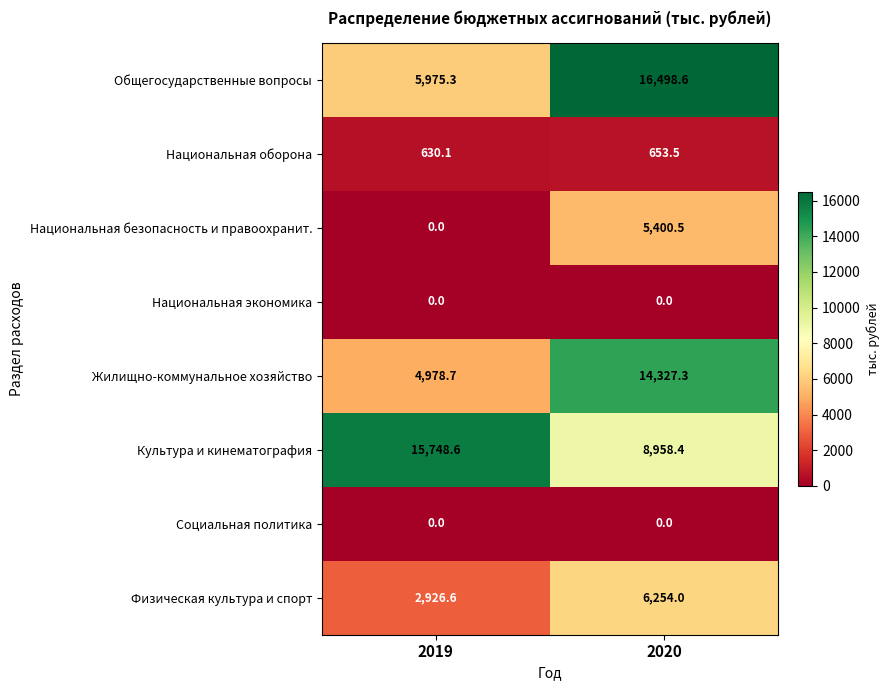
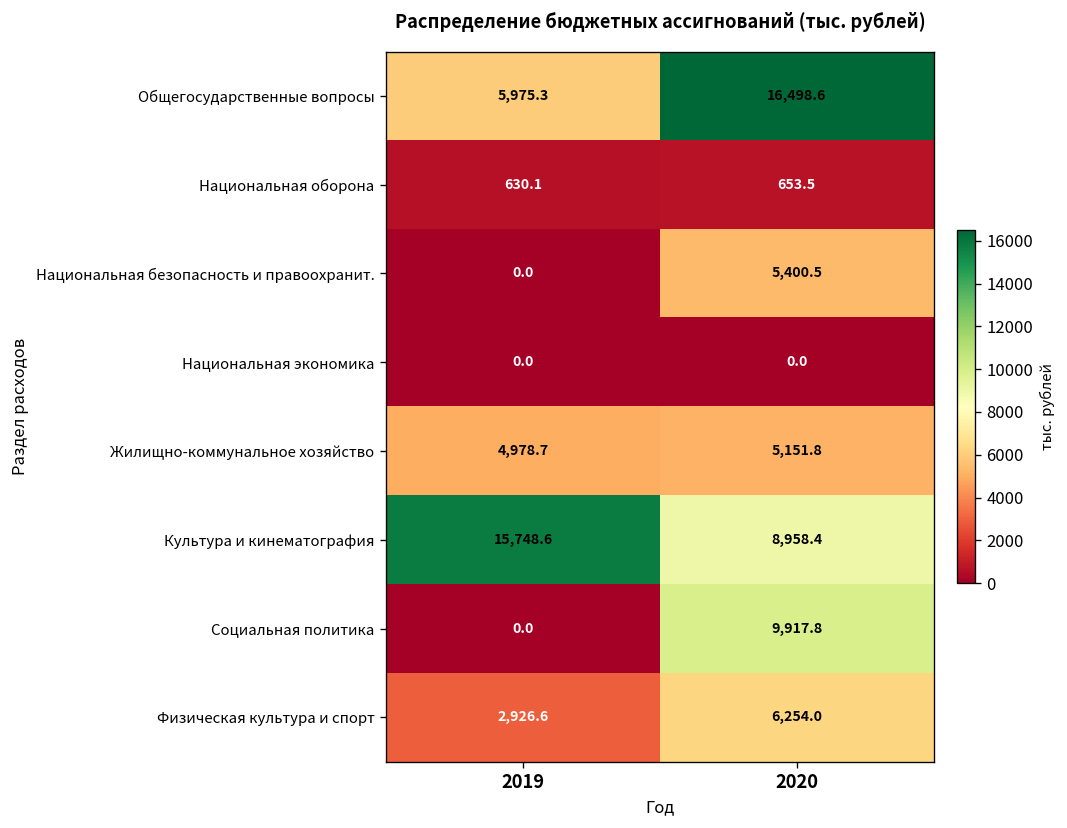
Жилищно-коммунальное хозяйство, 2020: 14,327.3 -> 5,151.8
Социальная политика, 2020: 0.0 -> 9,917.8
